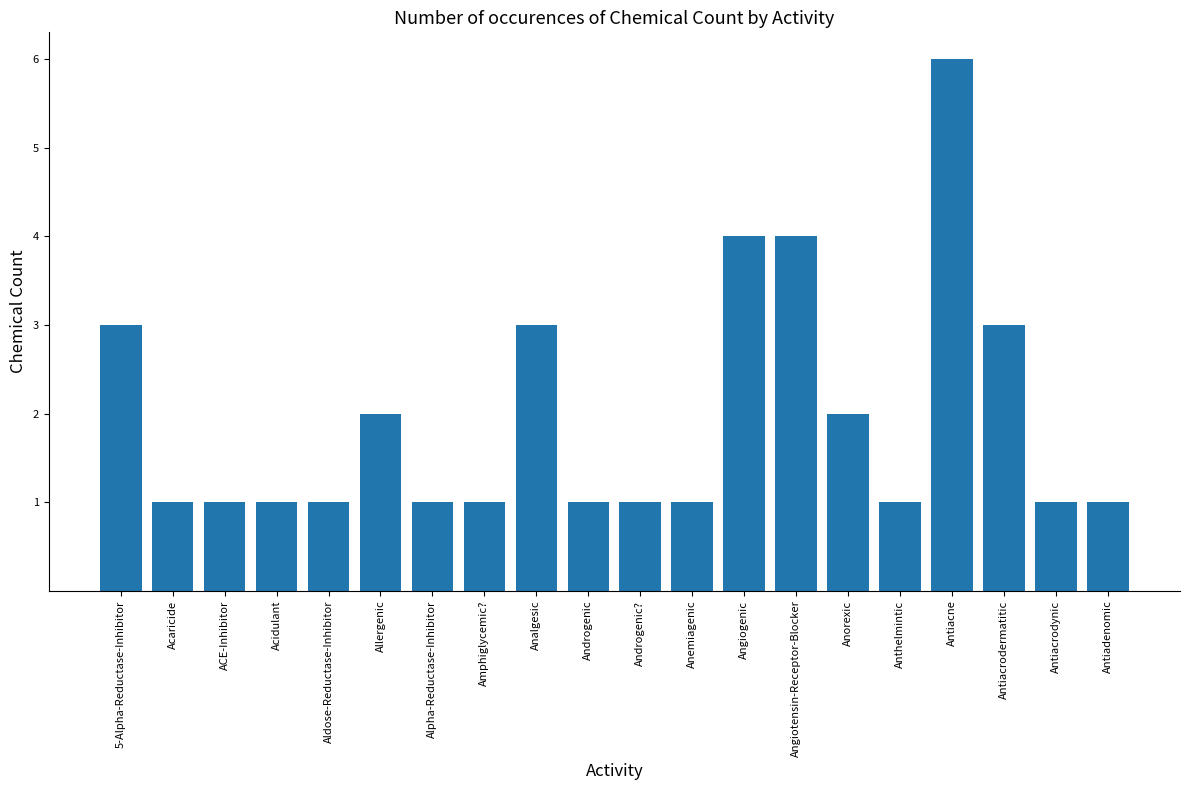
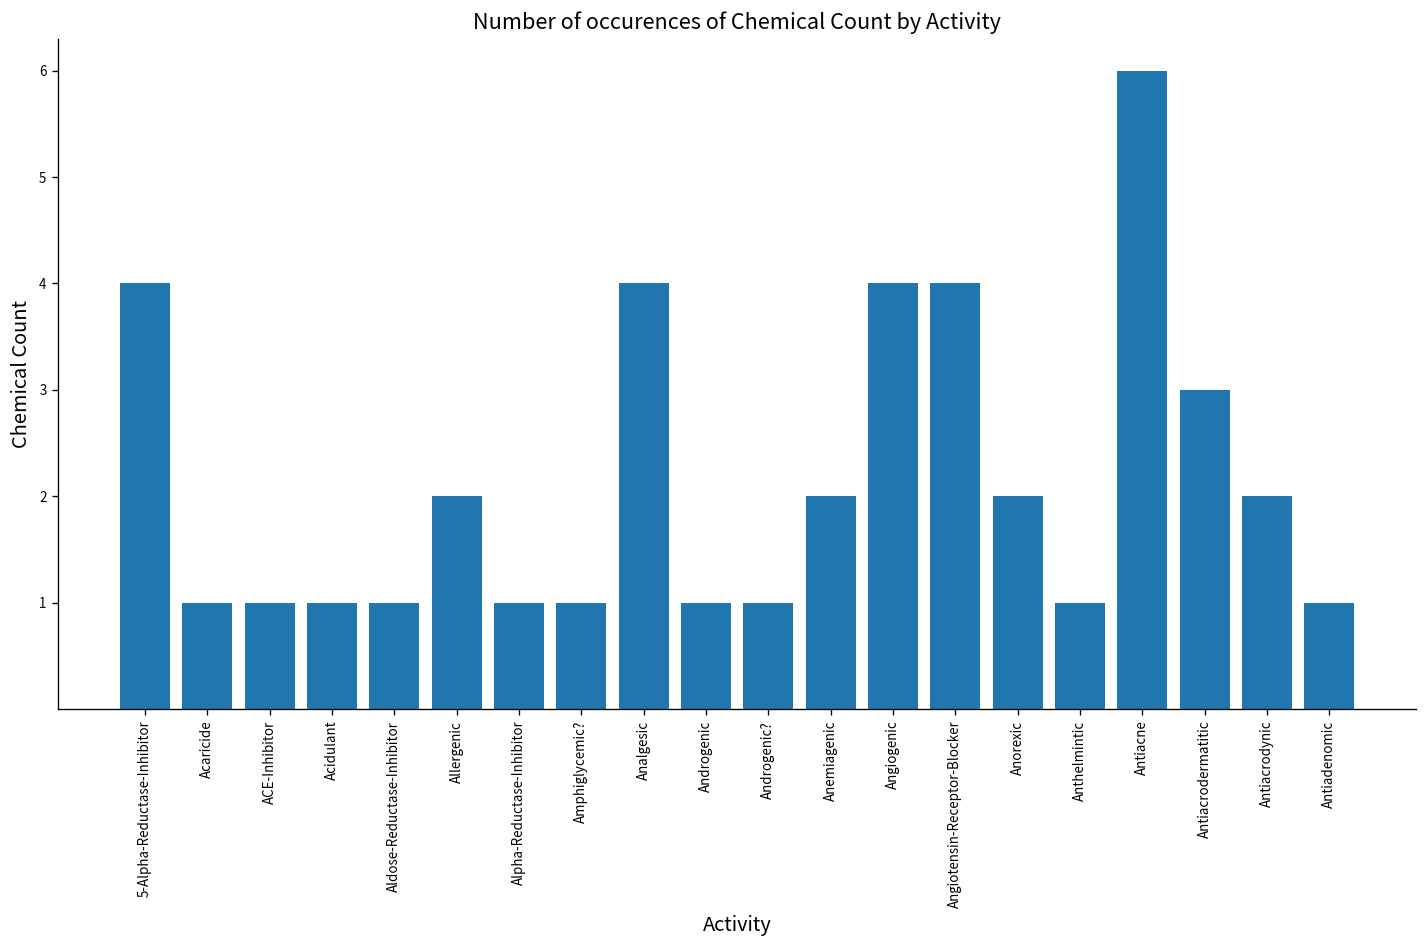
5-Alpha-Reductase-Inhibitor: 3 -> 4
Analgesic: 3 -> 4
Anemiagenic: 1 -> 2
Antiacrodynic: 1 -> 2
